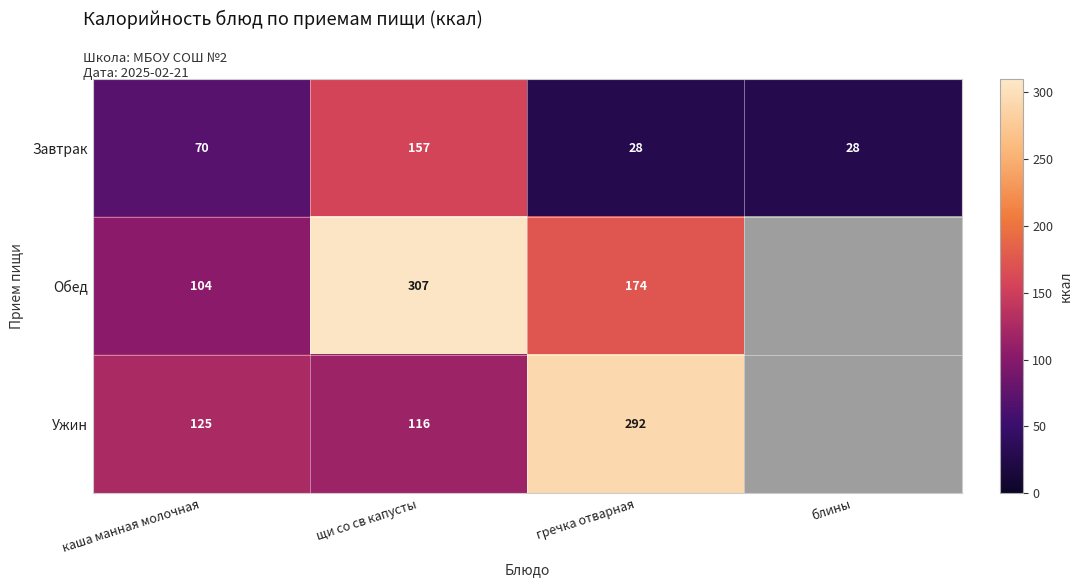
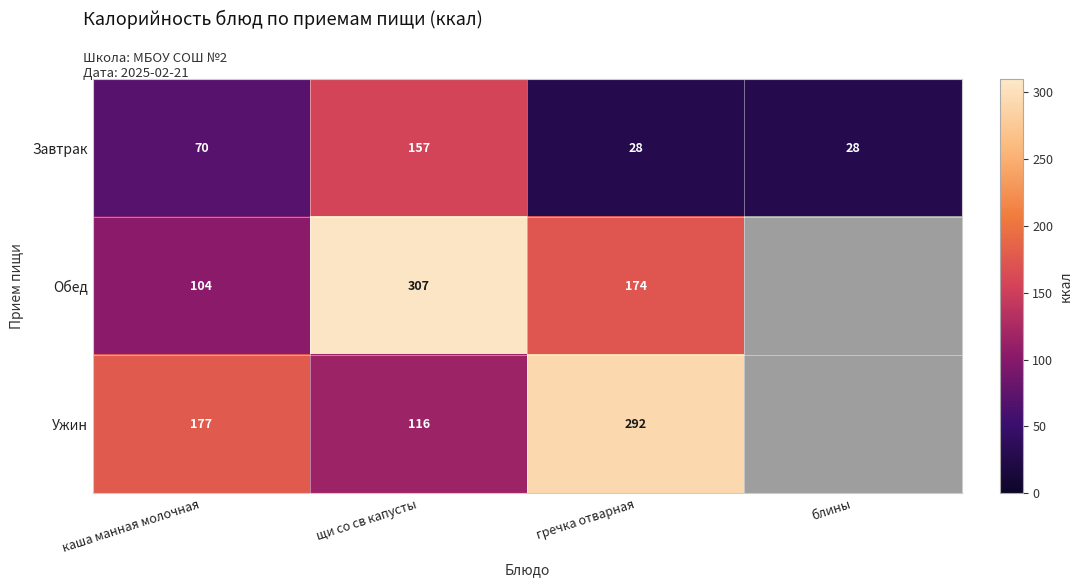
Ужин, каша манная молочная: 125 -> 177
